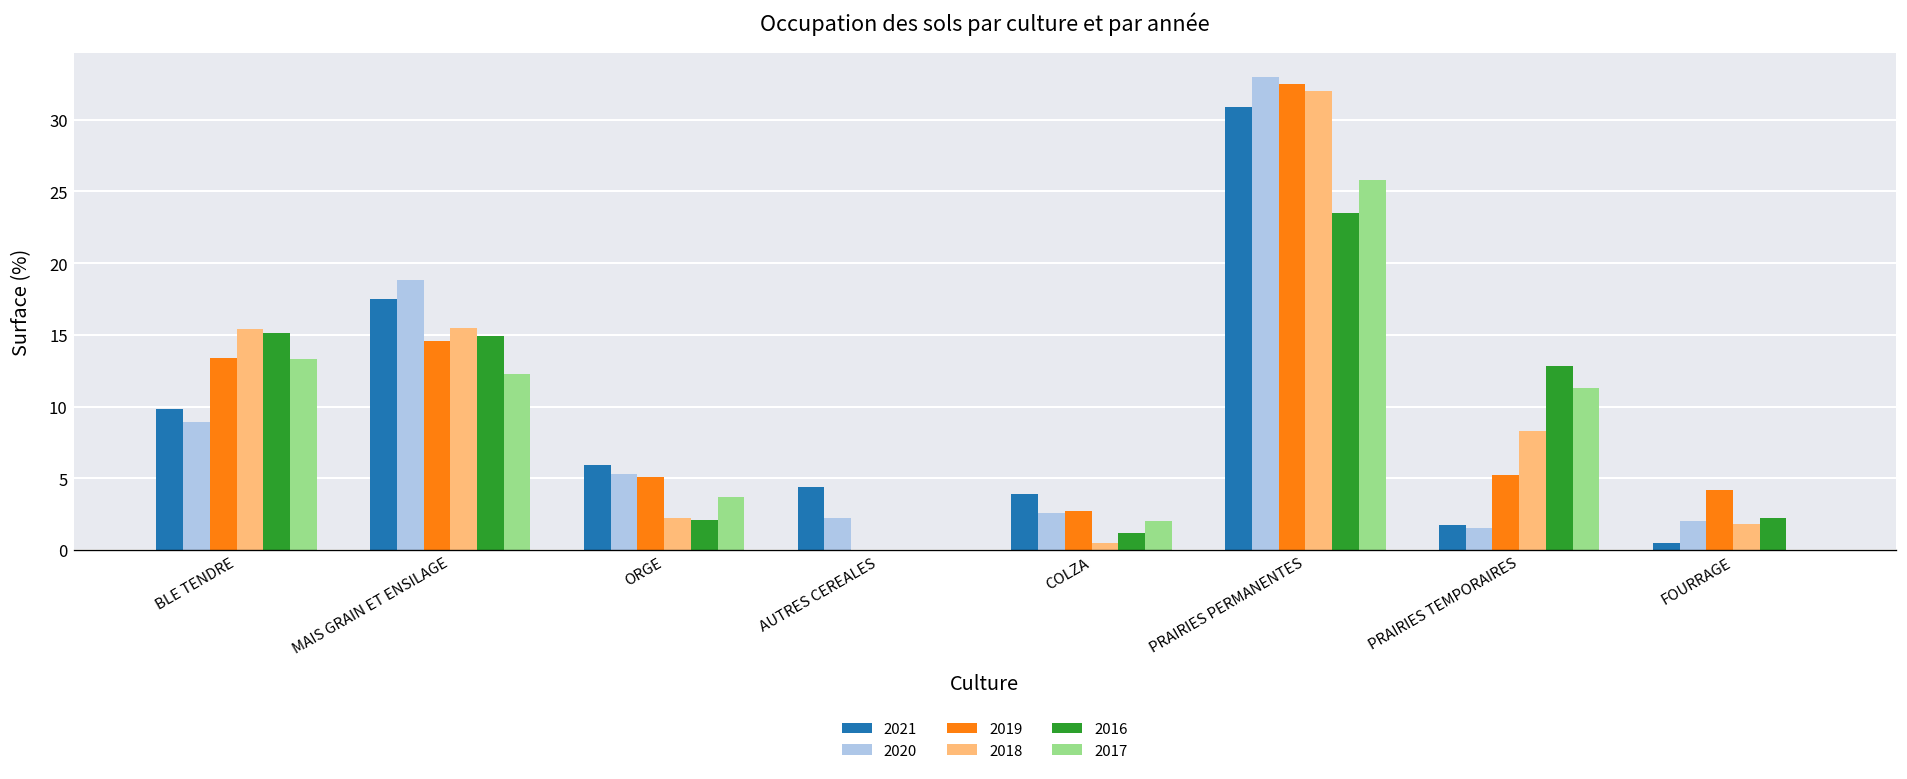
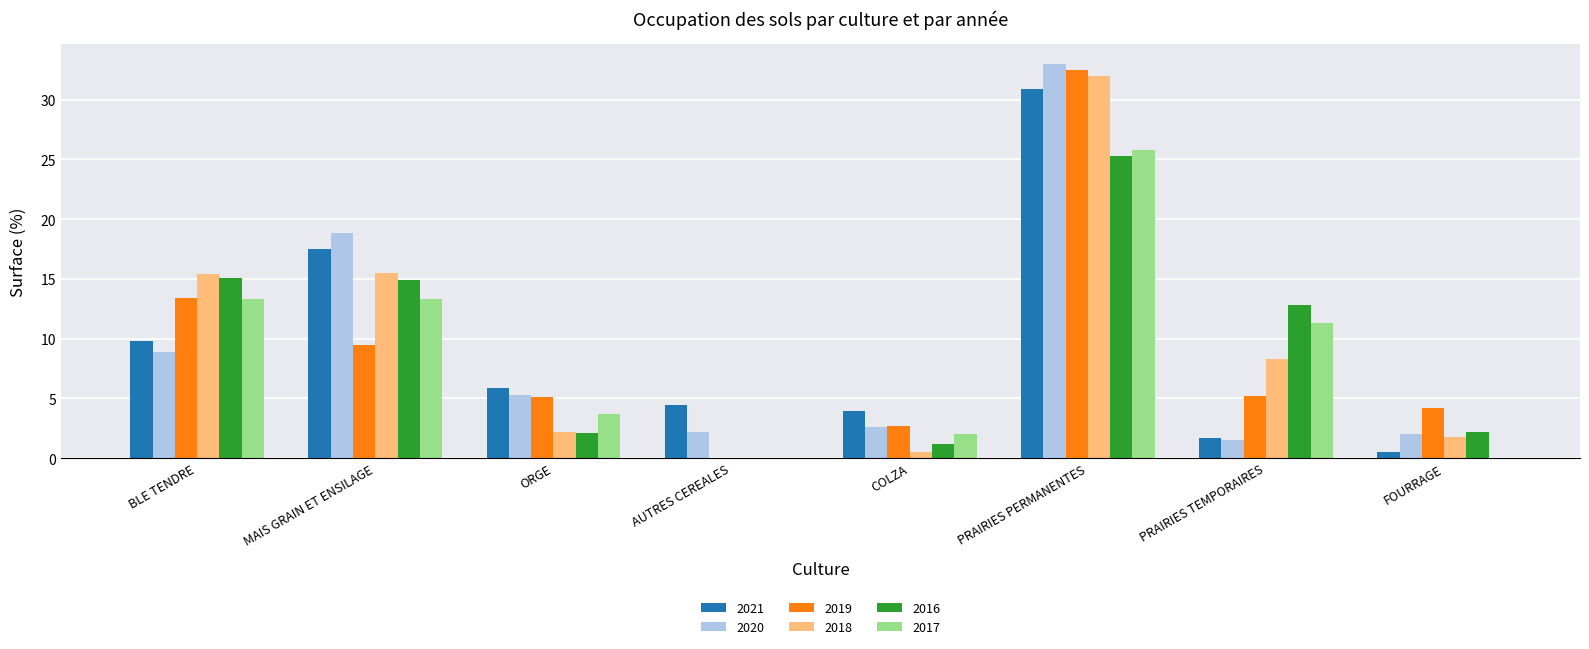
2019, MAIS GRAIN ET ENSILAGE: 14.6 -> 9.5
2017, MAIS GRAIN ET ENSILAGE: 12.3 -> 13.3
2016, PRAIRIES PERMANENTES: 23.5 -> 25.3
